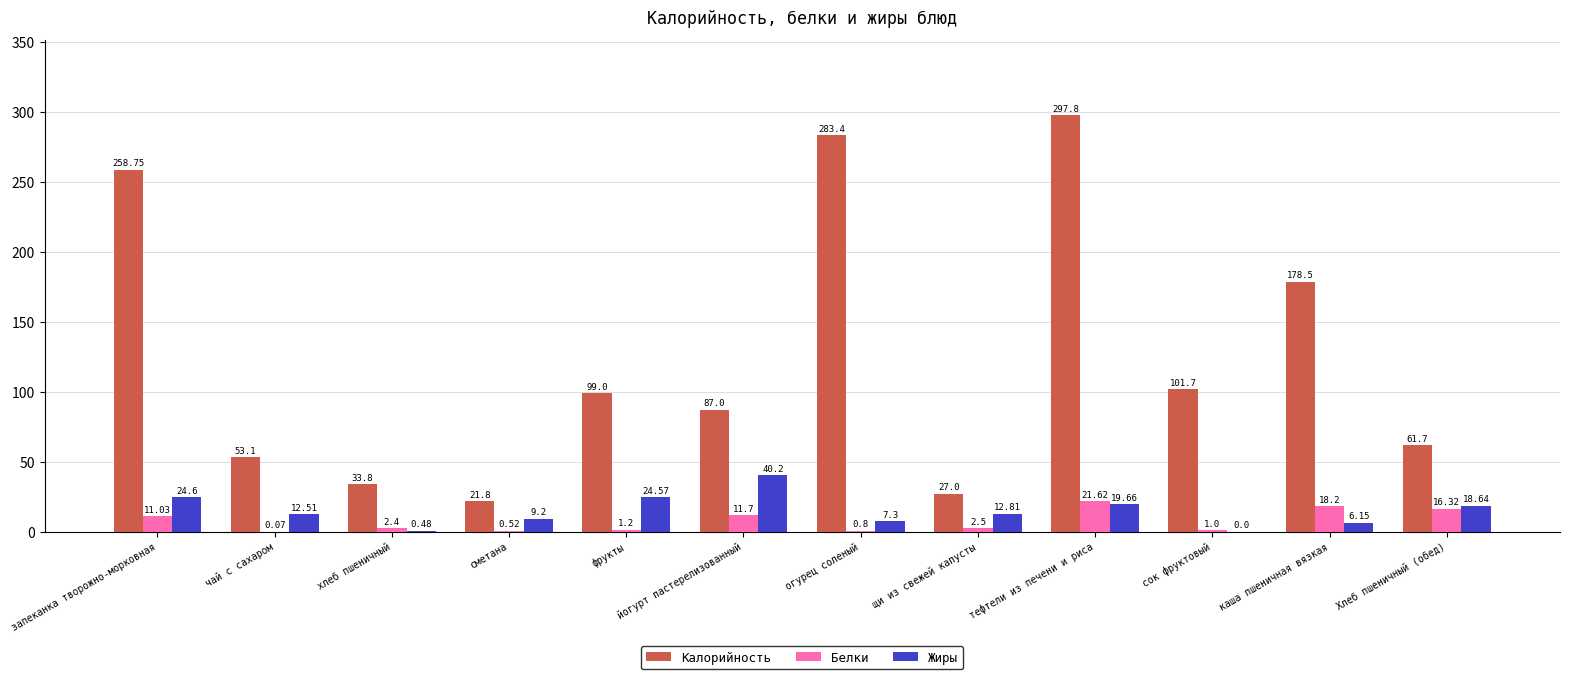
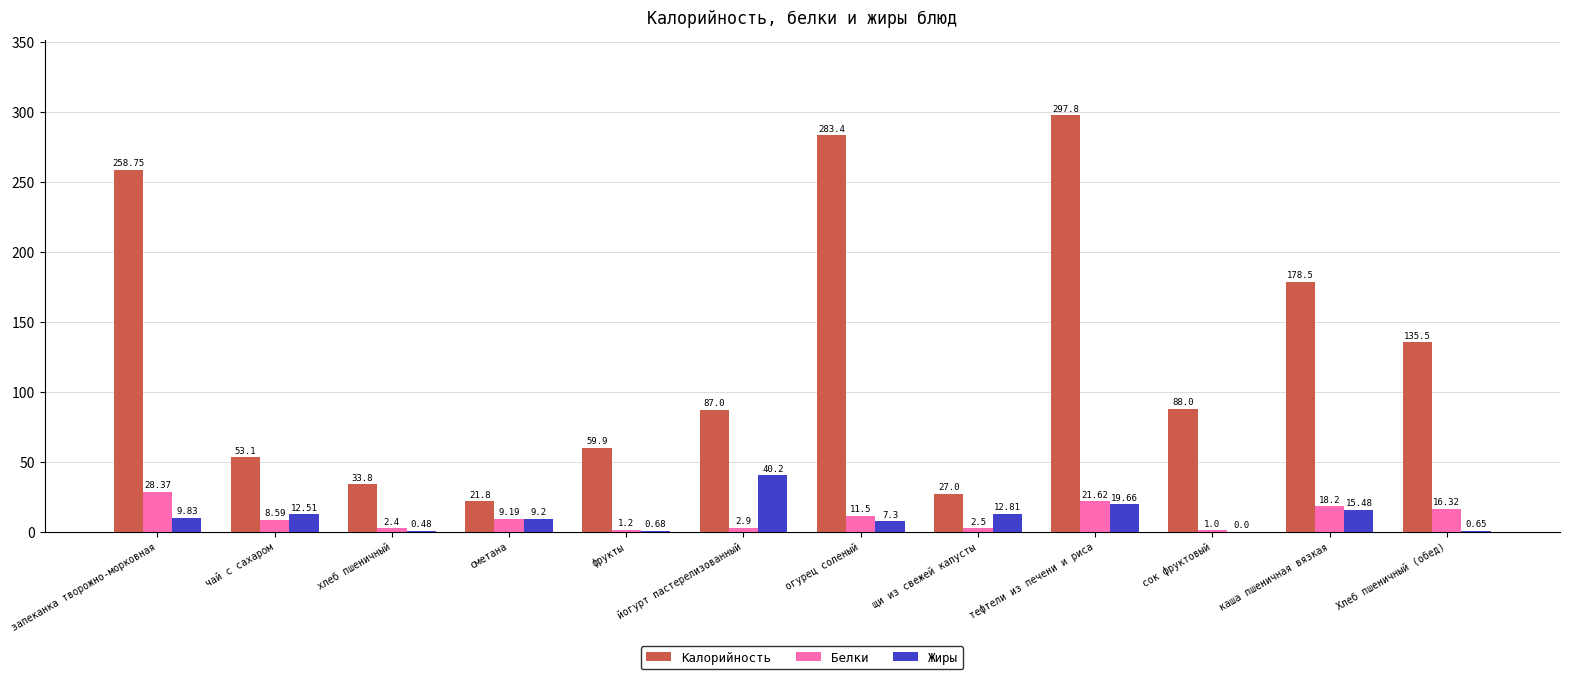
Белки, запеканка творожно-морковная: 11.03 -> 28.37
Жиры, запеканка творожно-морковная: 24.6 -> 9.83
Белки, чай с сахаром: 0.07 -> 8.59
Белки, сметана: 0.52 -> 9.19
Калорийность, фрукты: 99.0 -> 59.9
Жиры, фрукты: 24.57 -> 0.68
Белки, йогурт пастерелизованный: 11.7 -> 2.9
Белки, огурец соленый: 0.8 -> 11.5
Калорийность, сок фруктовый: 101.7 -> 88.0
Жиры, каша пшеничная вязкая: 6.15 -> 15.48
Калорийность, Хлеб пшеничный (обед): 61.7 -> 135.5
Жиры, Хлеб пшеничный (обед): 18.64 -> 0.65
